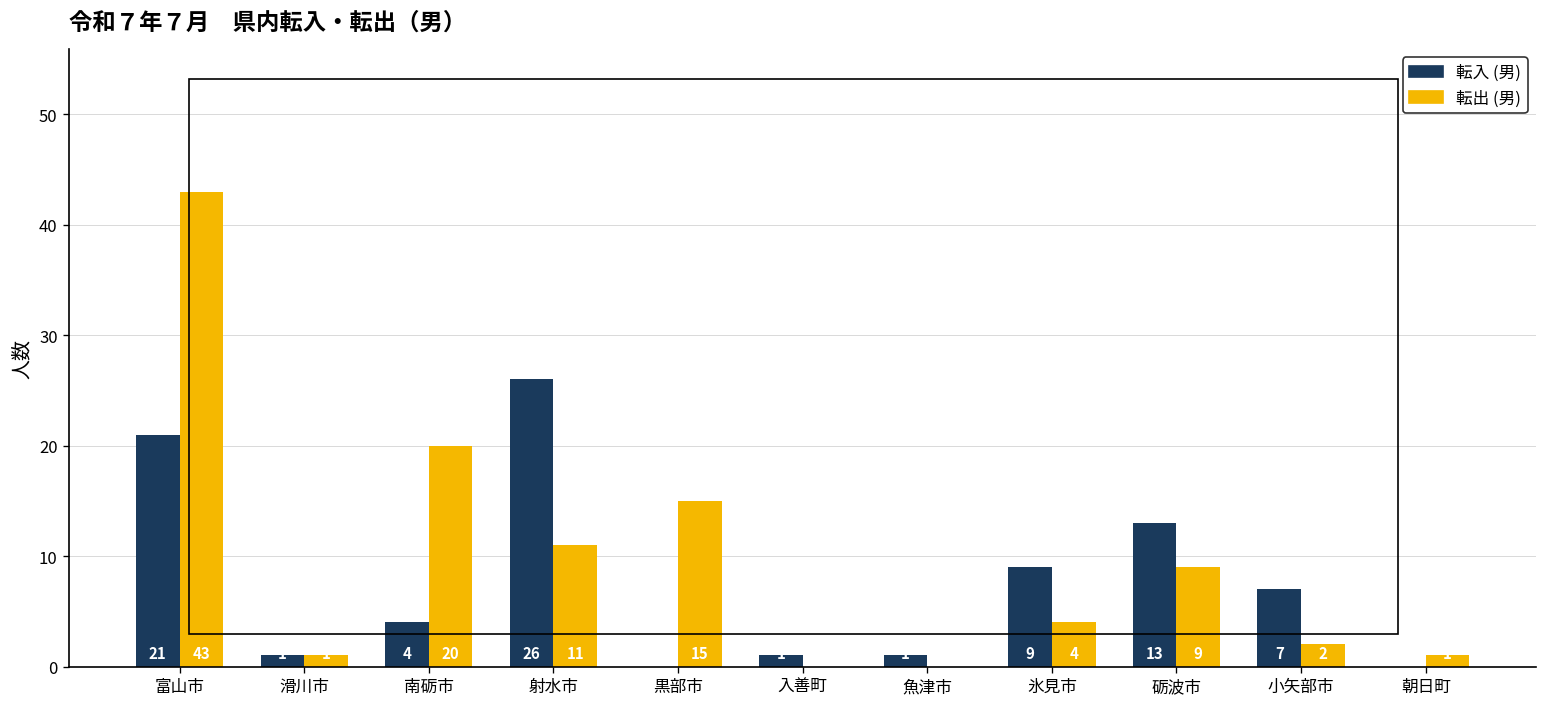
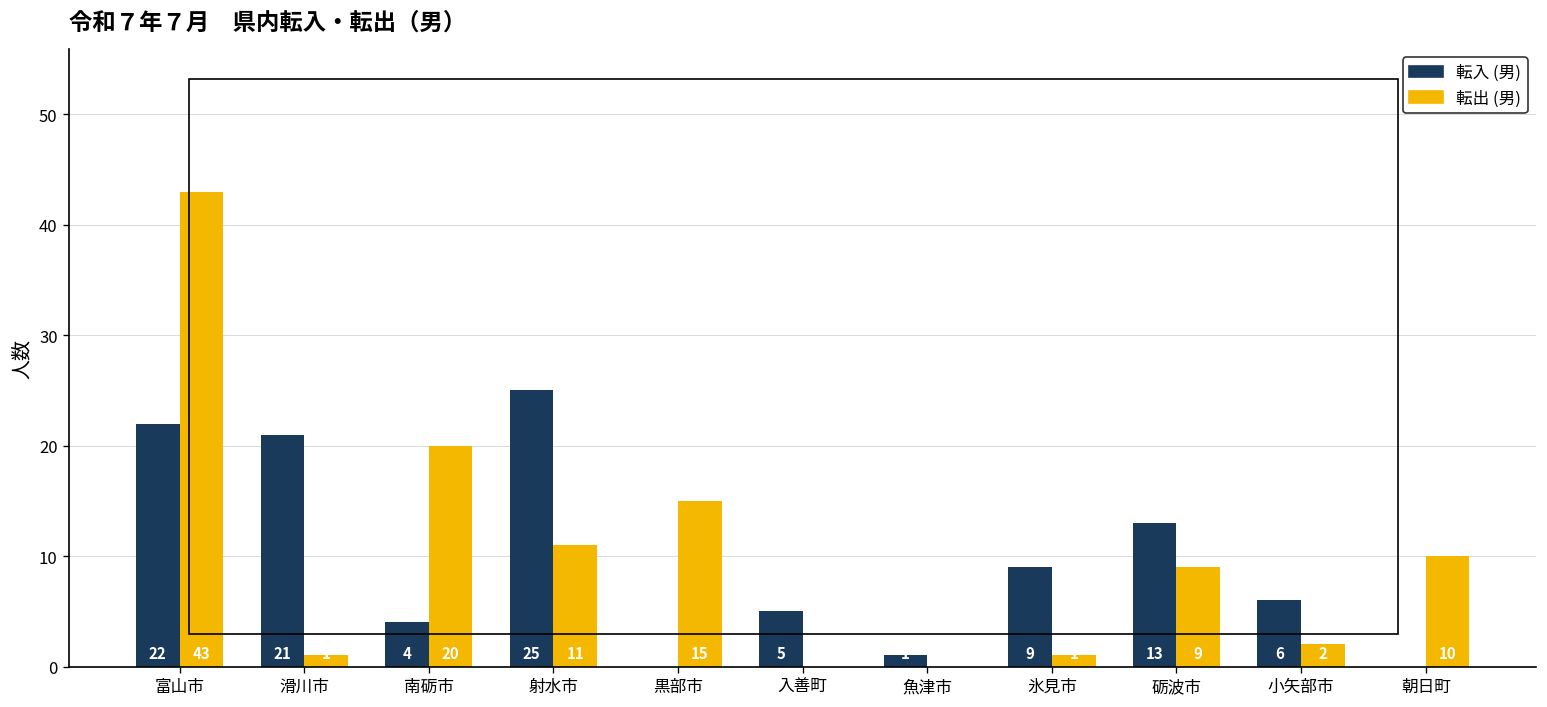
転入 (男), 富山市: 21 -> 22
転入 (男), 滑川市: 1 -> 21
転入 (男), 射水市: 26 -> 25
転入 (男), 入善町: 1 -> 5
転出 (男), 氷見市: 4 -> 1
転入 (男), 小矢部市: 7 -> 6
転出 (男), 朝日町: 1 -> 10
